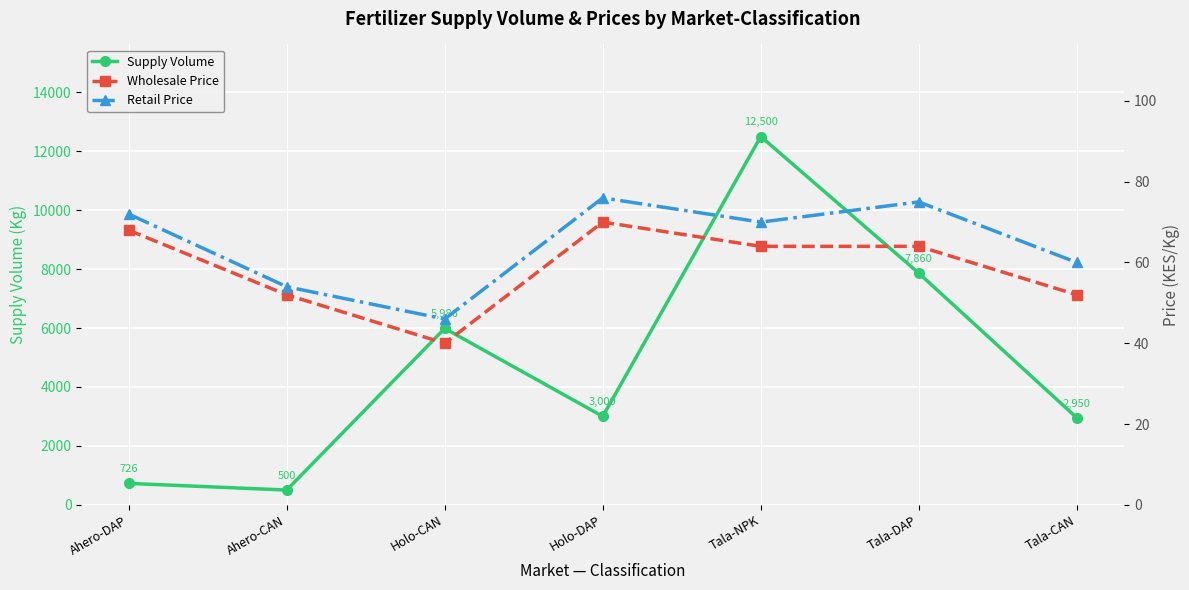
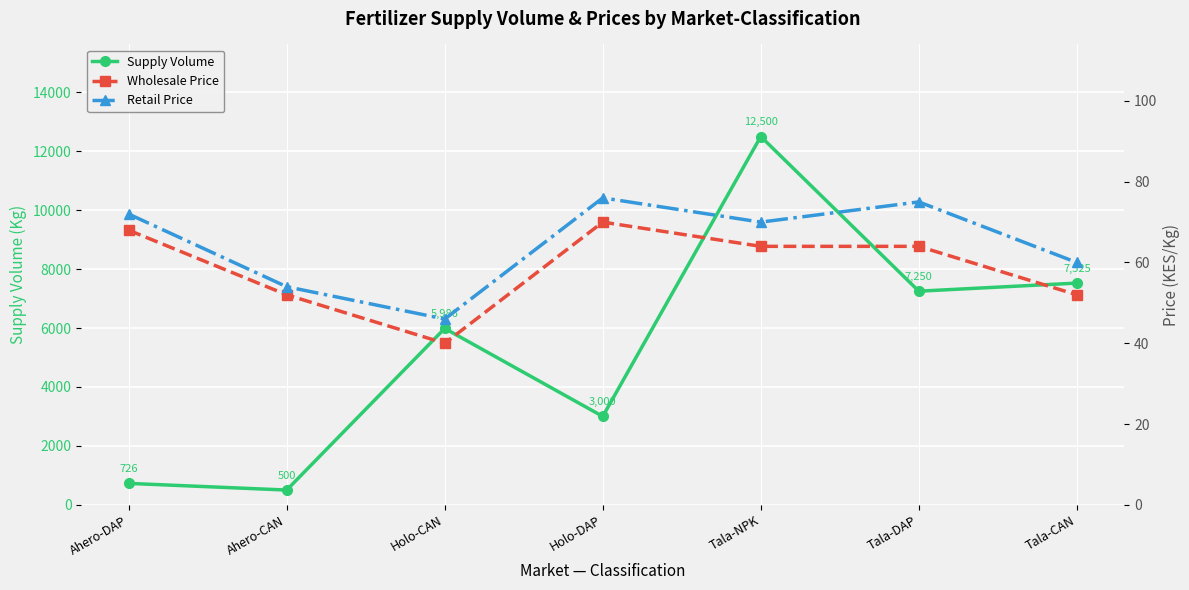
Supply Volume, Tala-DAP: 7,860 -> 7,250
Supply Volume, Tala-CAN: 2,950 -> 7,525
